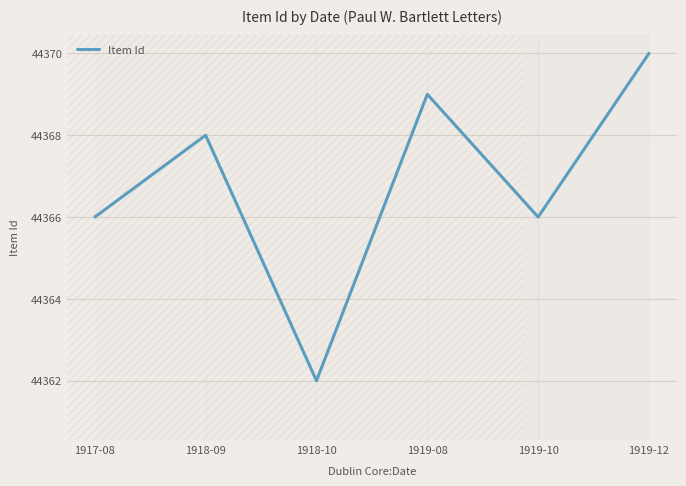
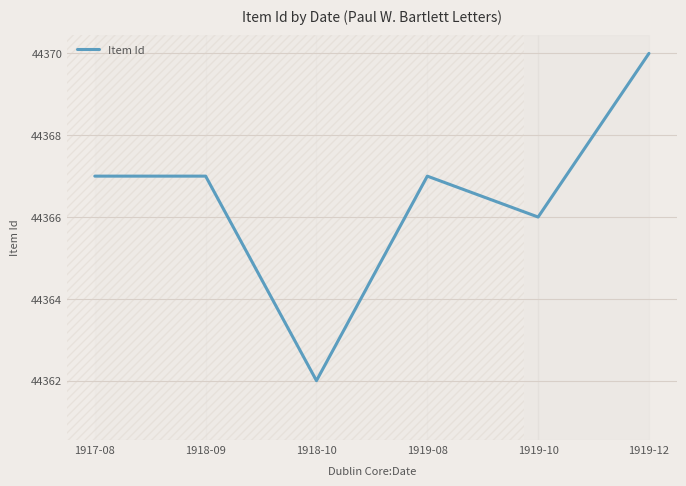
1917-08: 44366 -> 44367
1918-09: 44368 -> 44367
1919-08: 44369 -> 44367
